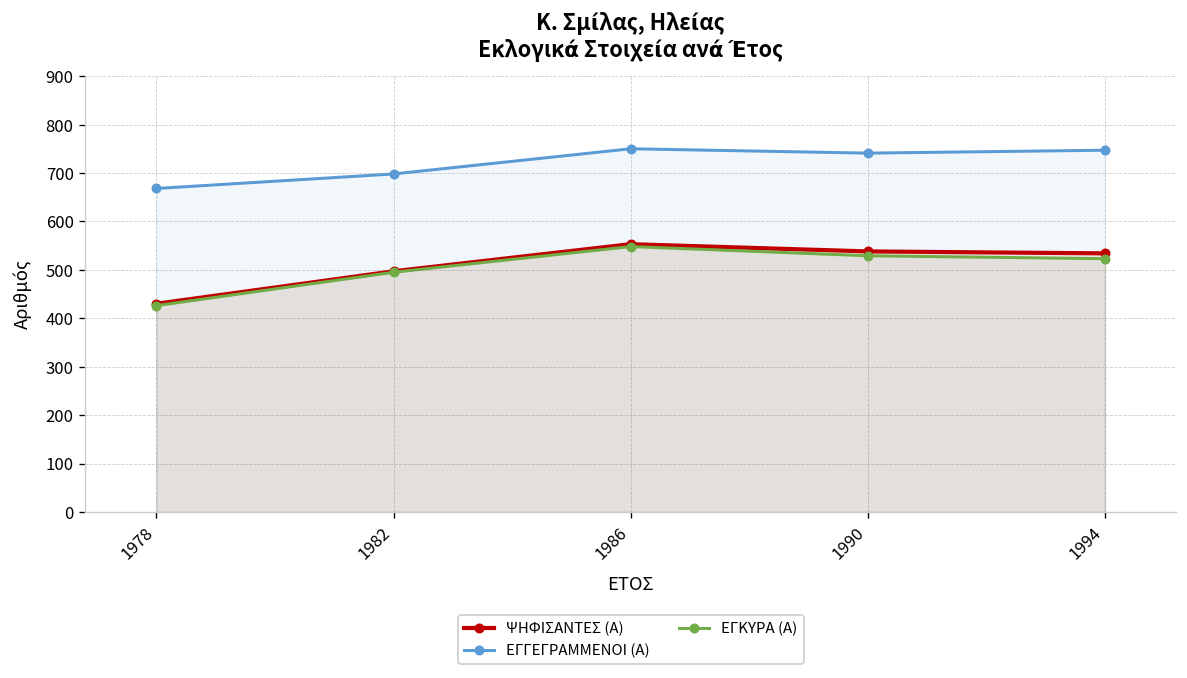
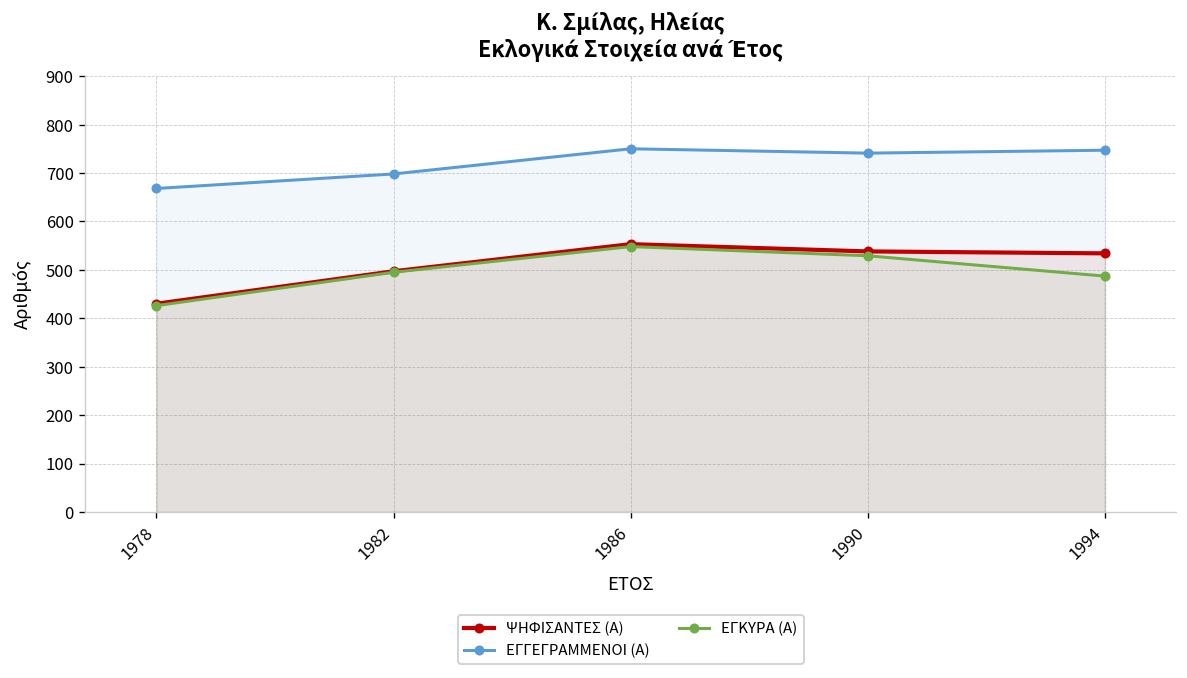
ΕΓΚΥΡΑ (Α), 1994: 520 -> 490
